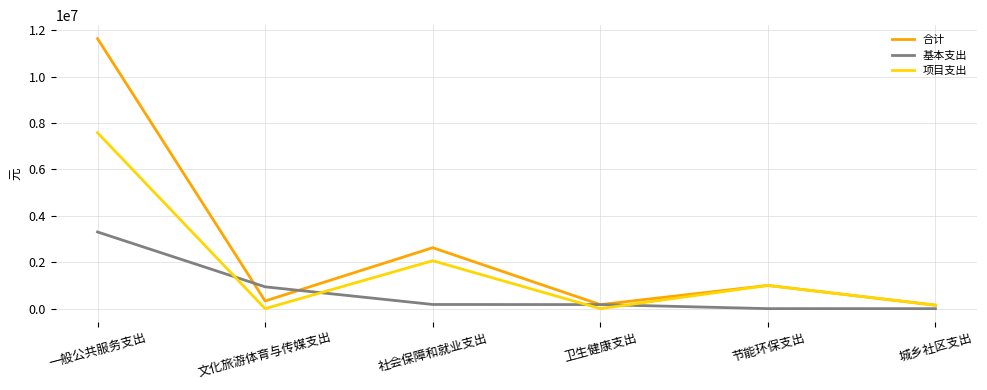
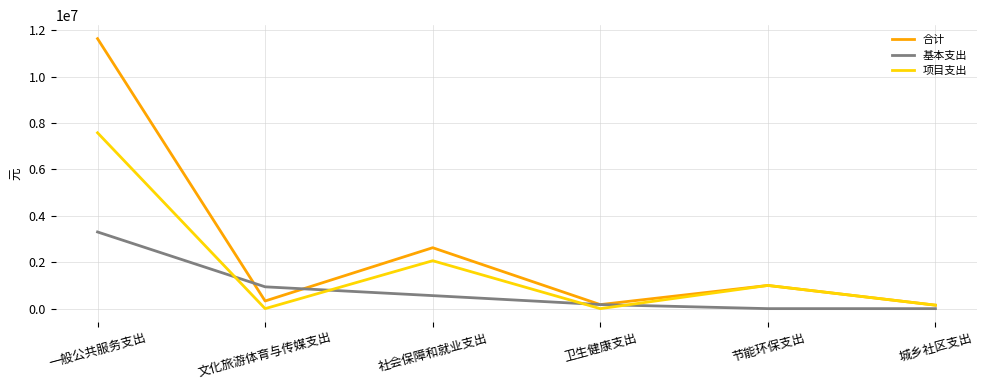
基本支出, 社会保障和就业支出: 200000 -> 600000
